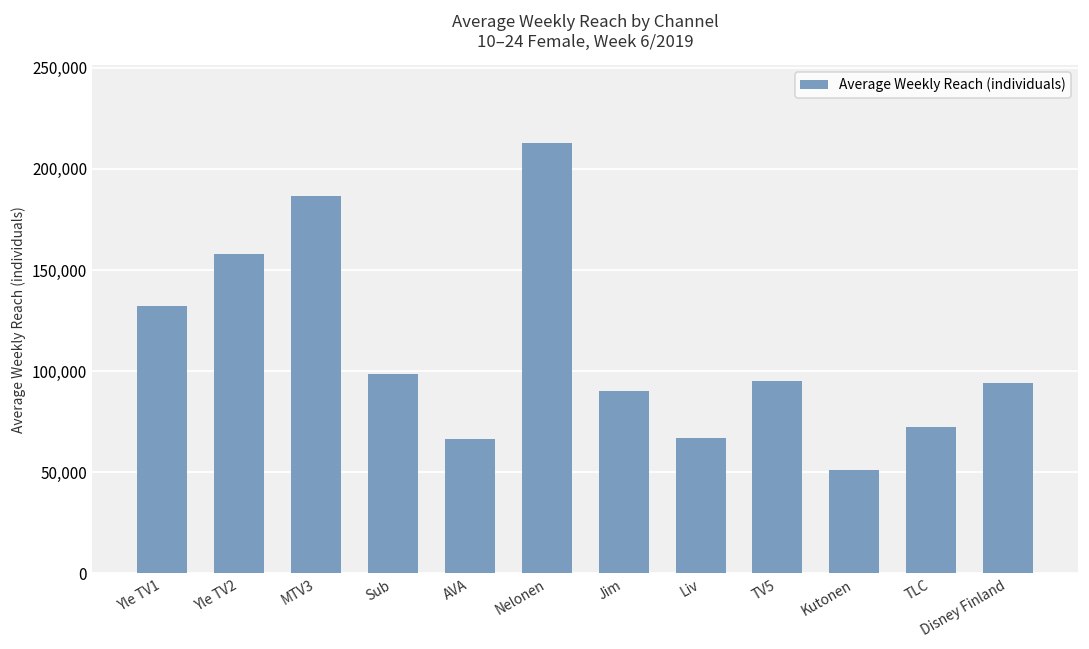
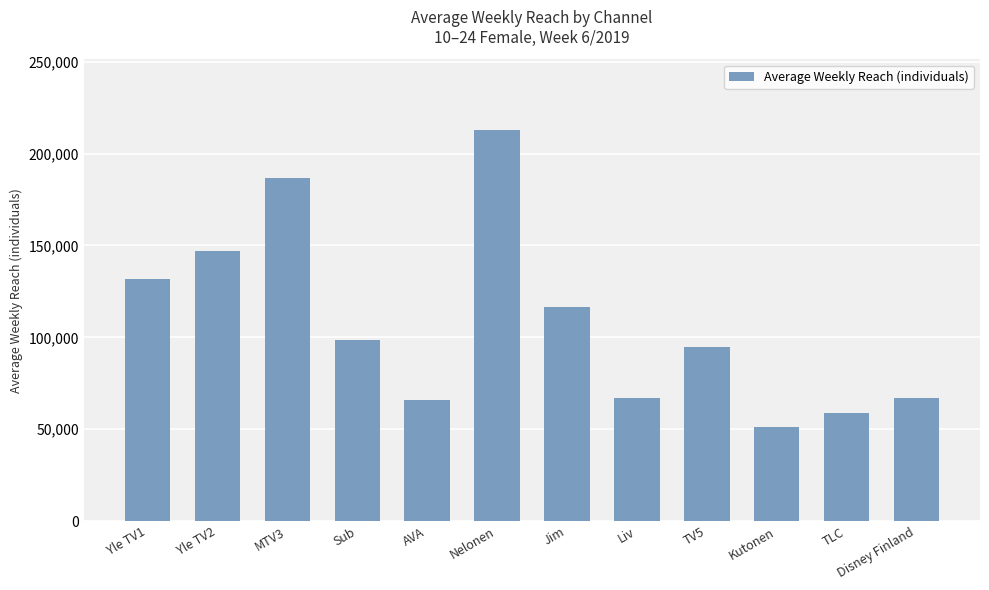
Yle TV2: 158,000 -> 147,000
Jim: 90,000 -> 117,000
TLC: 72,000 -> 59,000
Disney Finland: 94,000 -> 67,000
